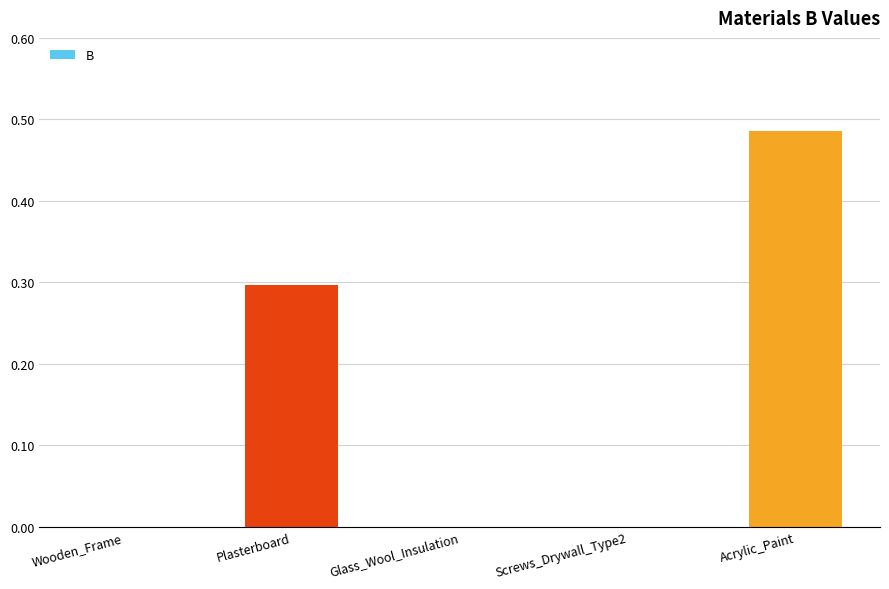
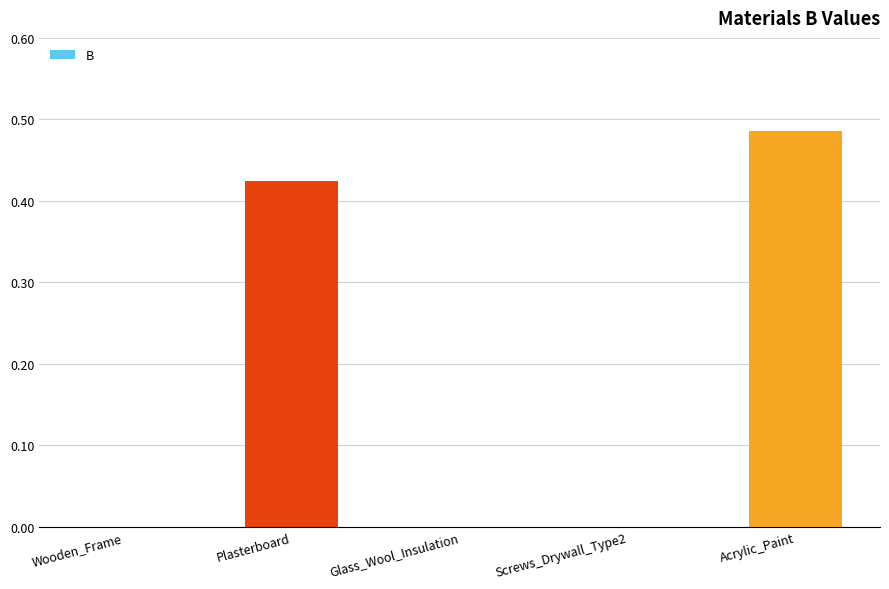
Plasterboard: 0.30 -> 0.42
